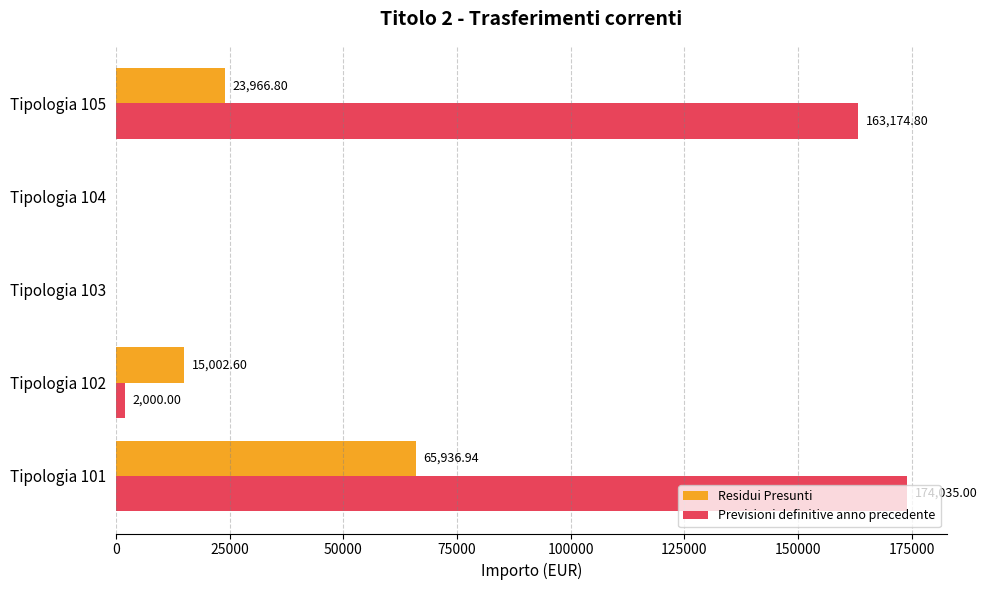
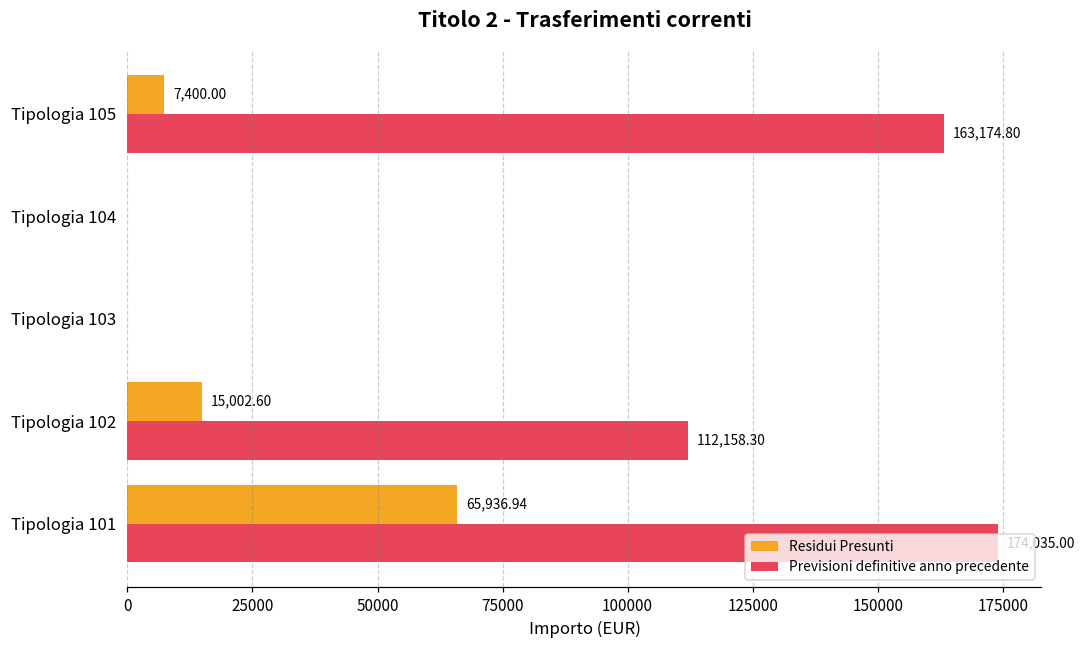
Residui Presunti, Tipologia 105: 23,966.80 -> 7,400.00
Previsioni definitive anno precedente, Tipologia 102: 2,000.00 -> 112,158.30
